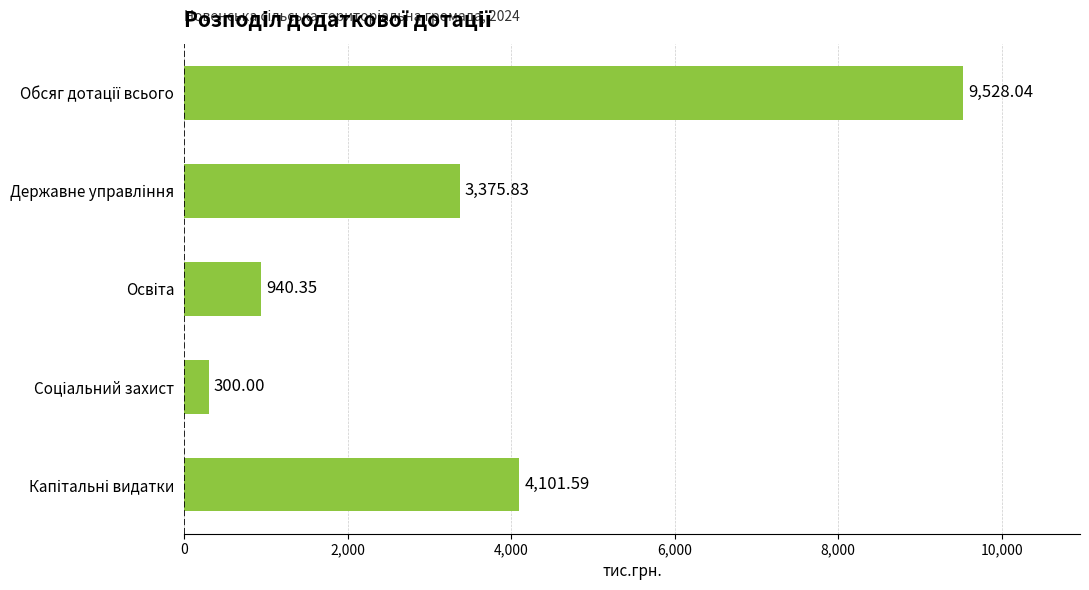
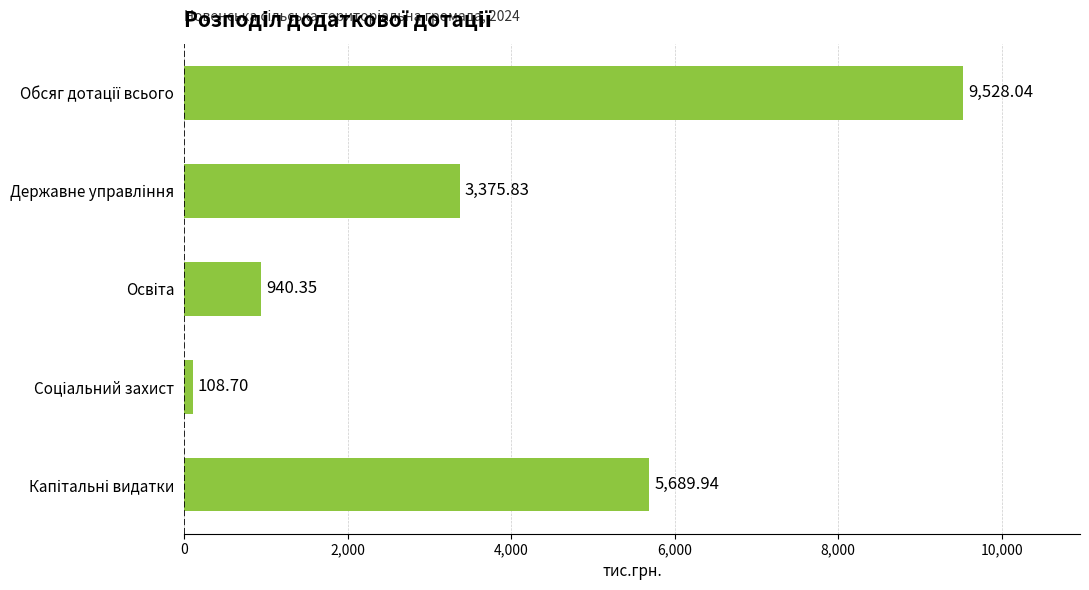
Соціальний захист: 300.00 -> 108.70
Капітальні видатки: 4,101.59 -> 5,689.94
